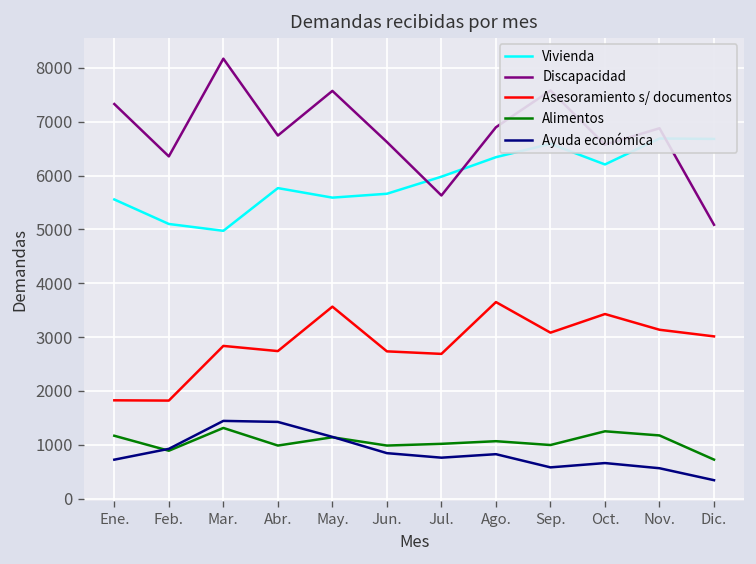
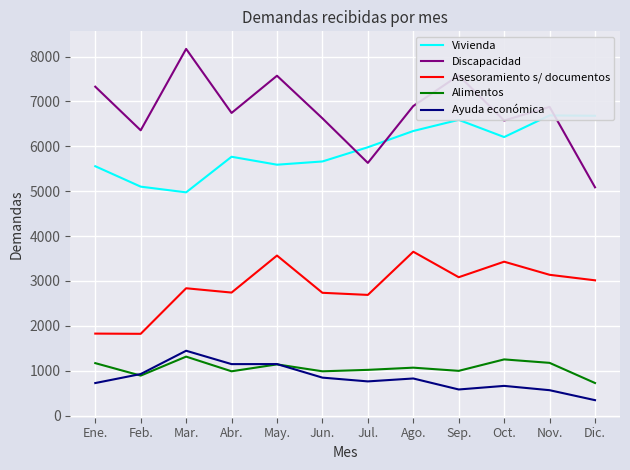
Ayuda económica, Abr.: 1400 -> 1100
